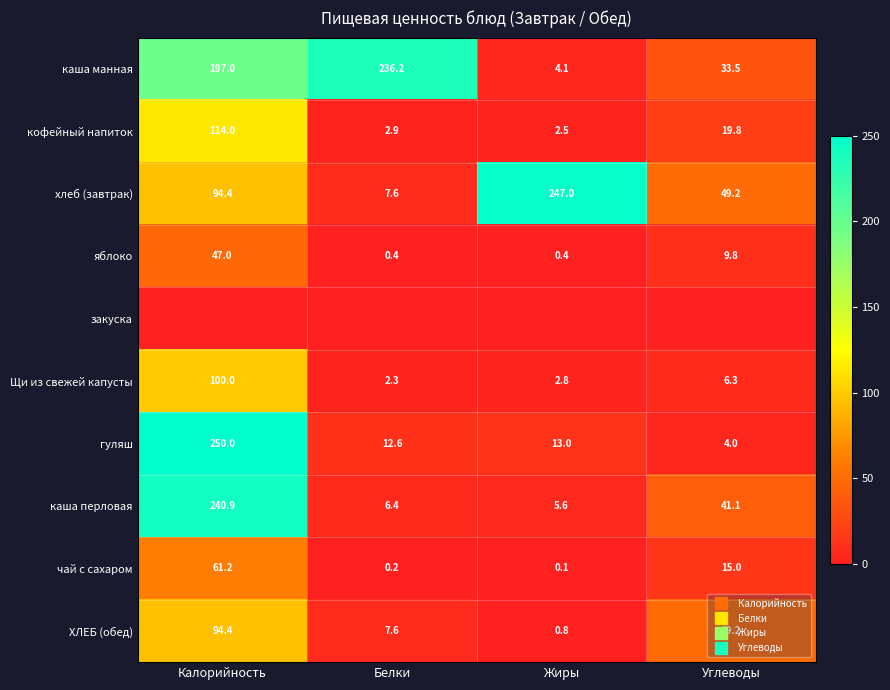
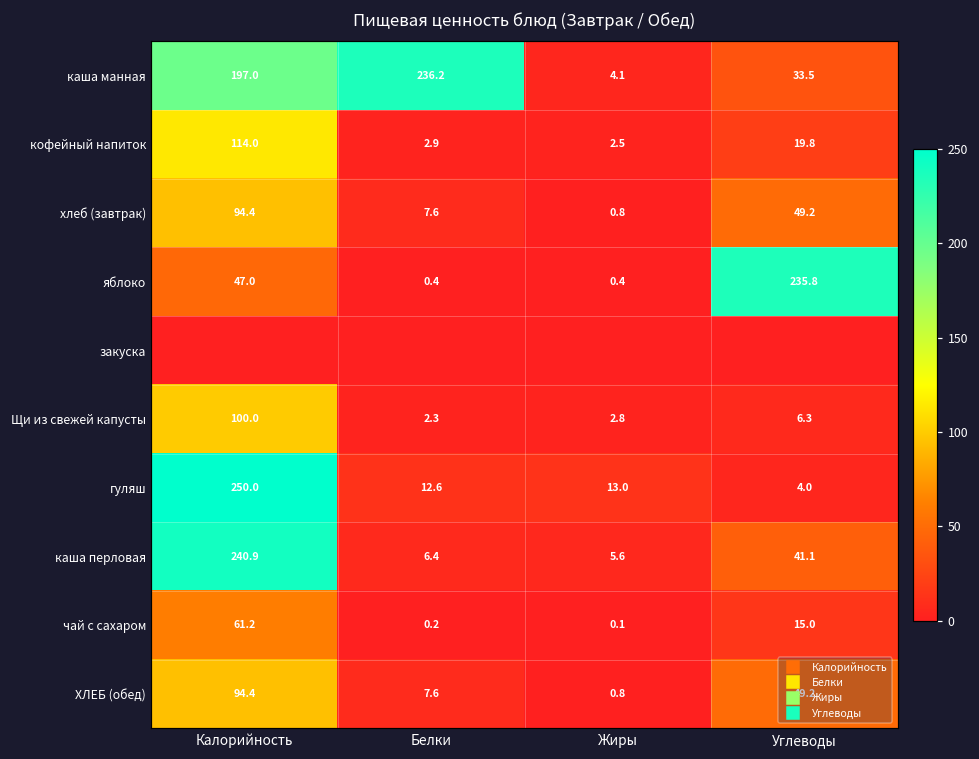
хлеб (завтрак), Жиры: 247.0 -> 0.8
яблоко, Углеводы: 9.8 -> 235.8
